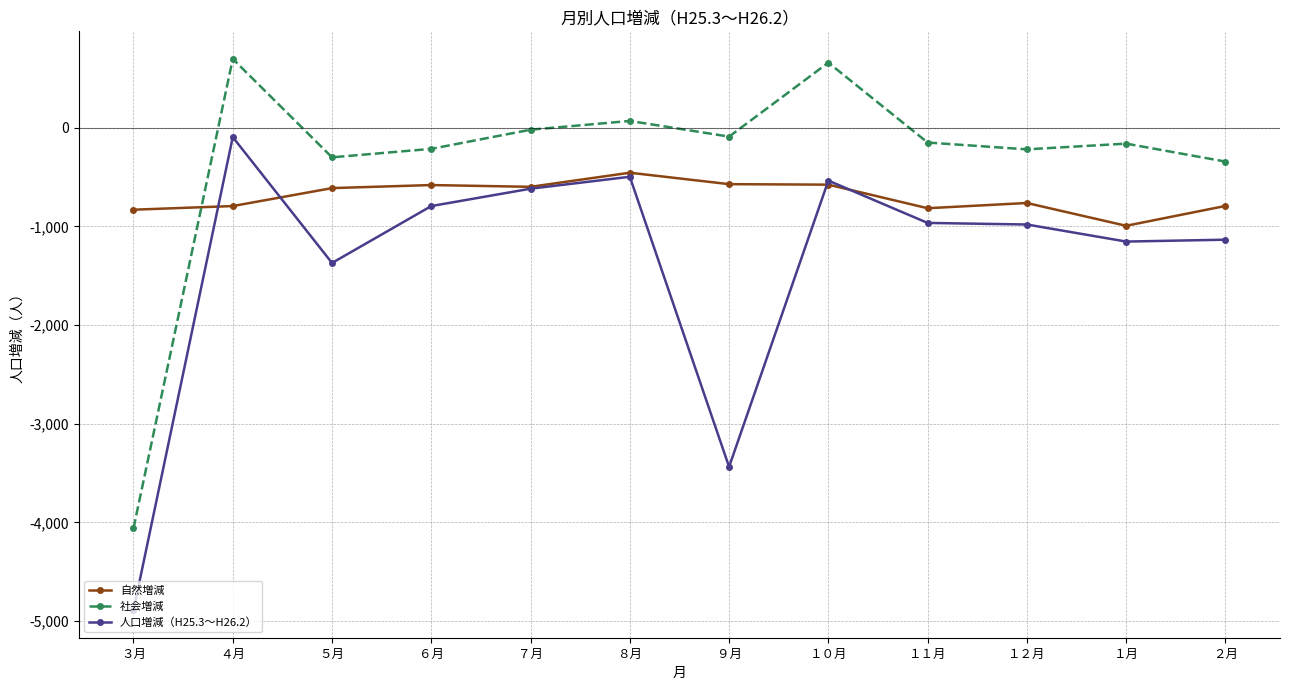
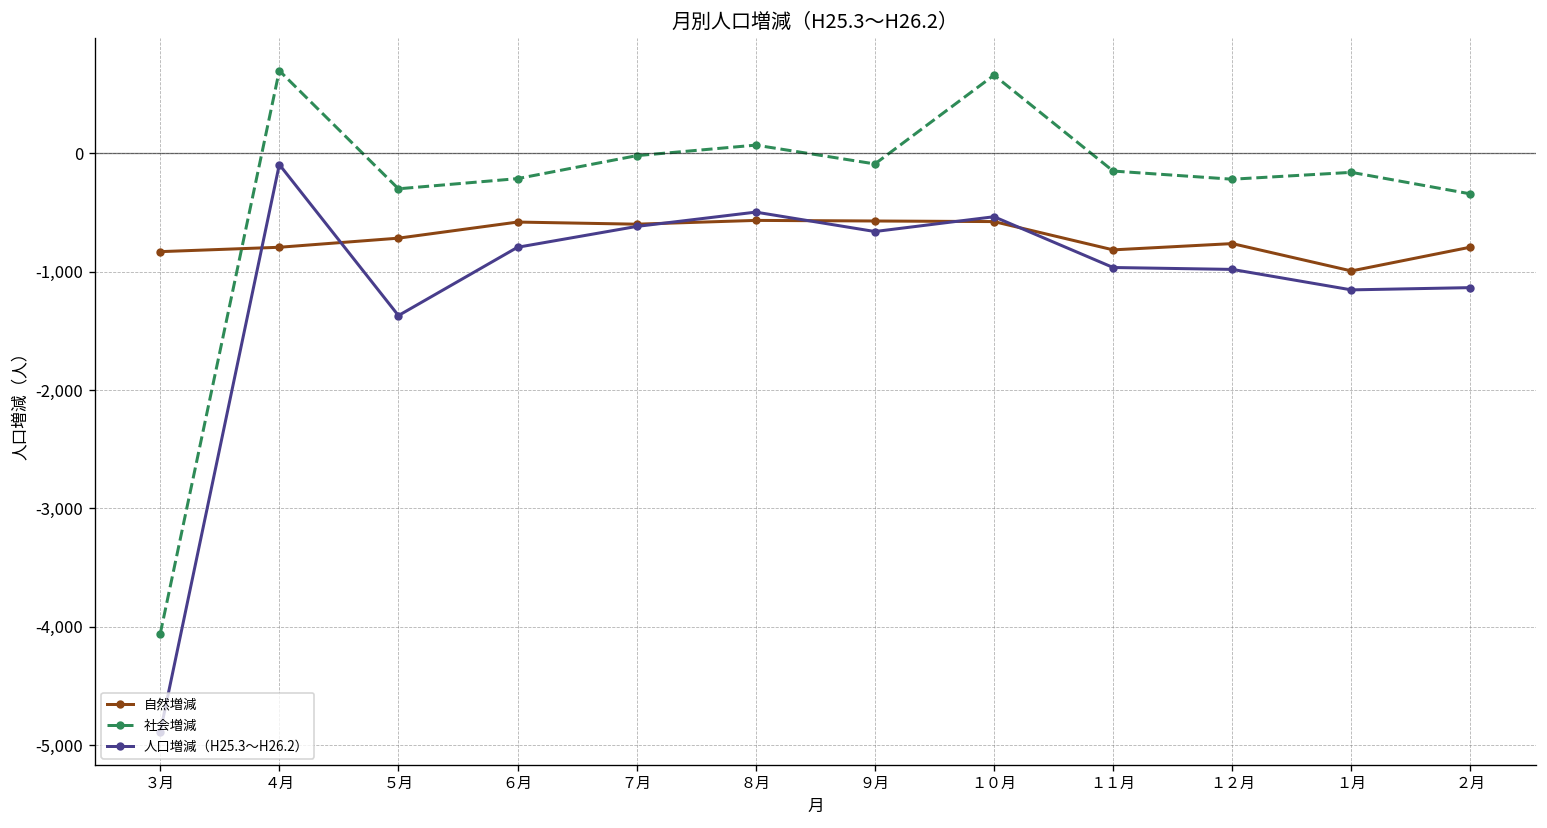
自然増減, ５月: -600 -> -700
自然増減, ８月: -500 -> -600
人口増減（H25.3～H26.2）, ９月: -3,400 -> -700
